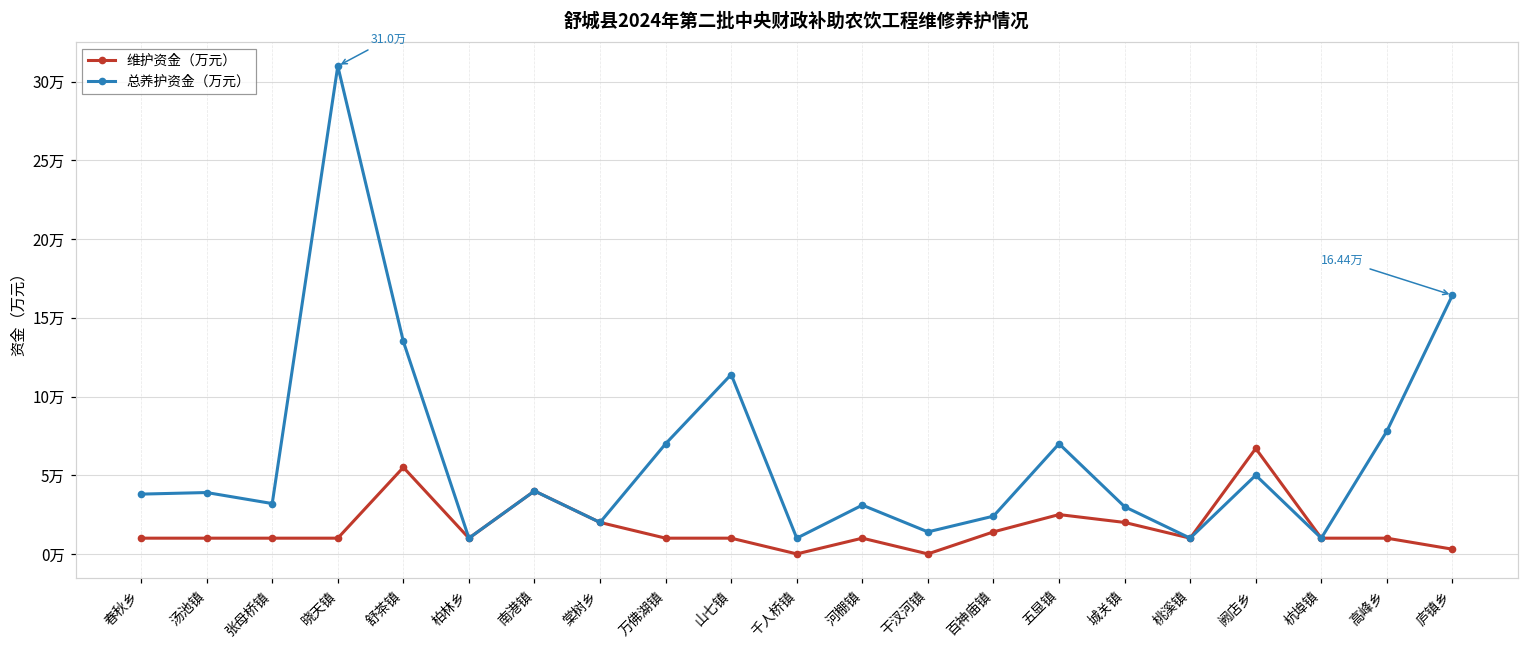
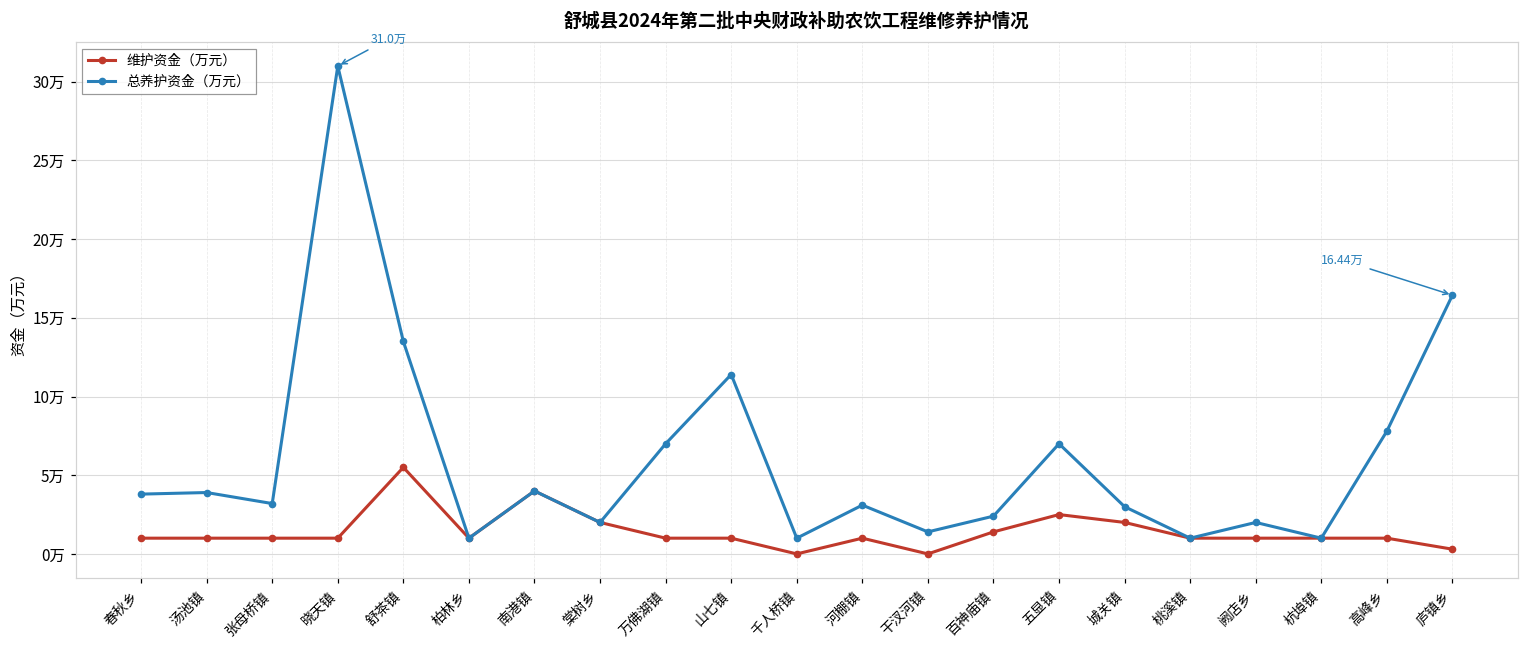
维护资金（万元）, 阙店乡: 6.7万 -> 1.0万
总养护资金（万元）, 阙店乡: 5万 -> 2万
